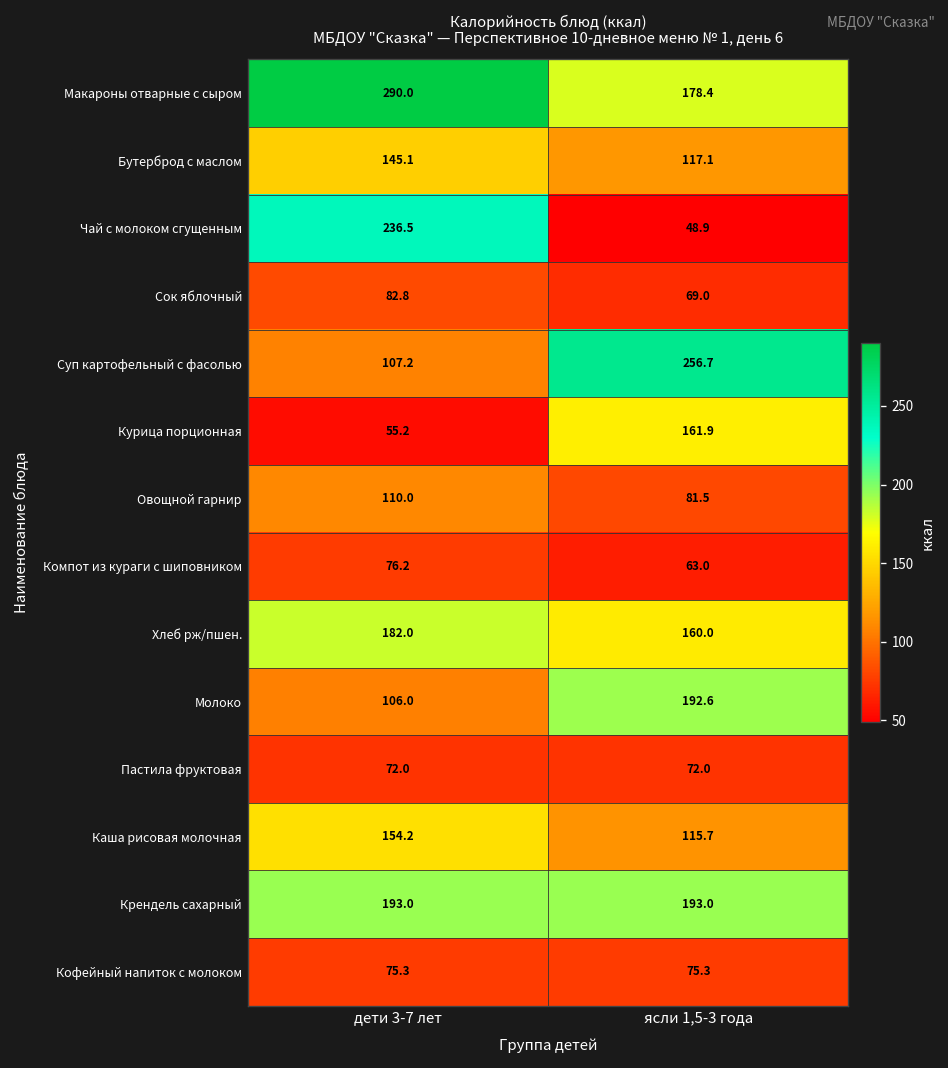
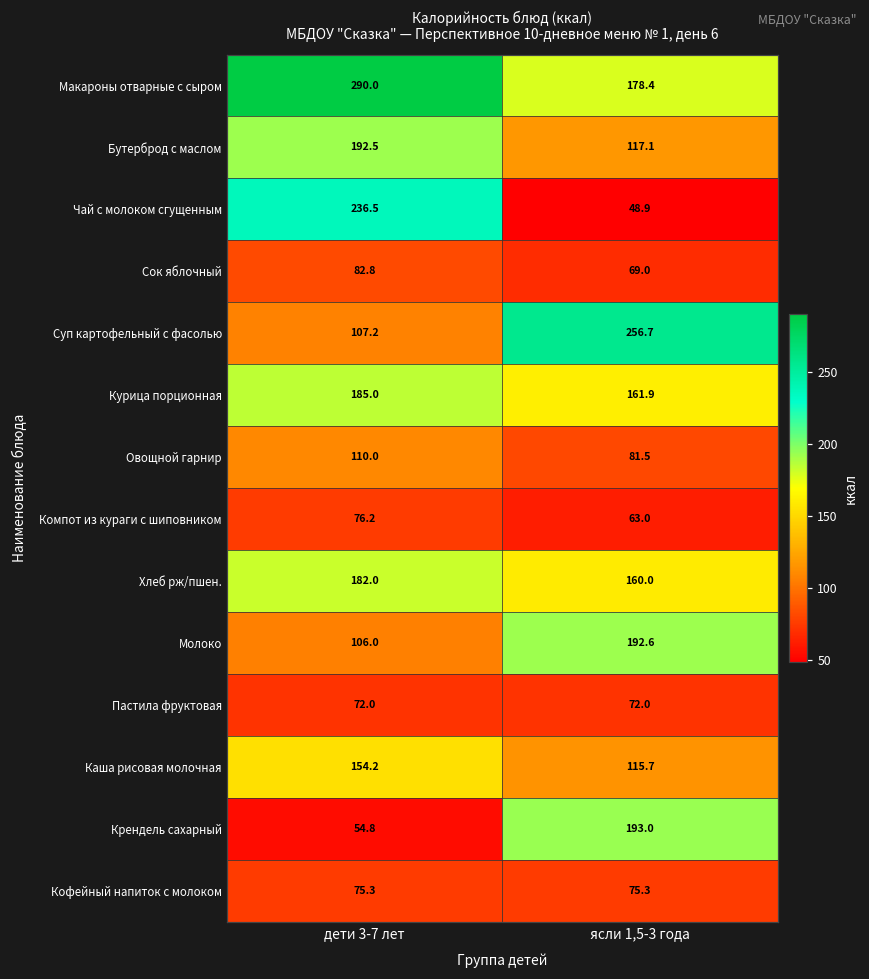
Бутерброд с маслом, дети 3-7 лет: 145.1 -> 192.5
Курица порционная, дети 3-7 лет: 55.2 -> 185.0
Крендель сахарный, дети 3-7 лет: 193.0 -> 54.8
